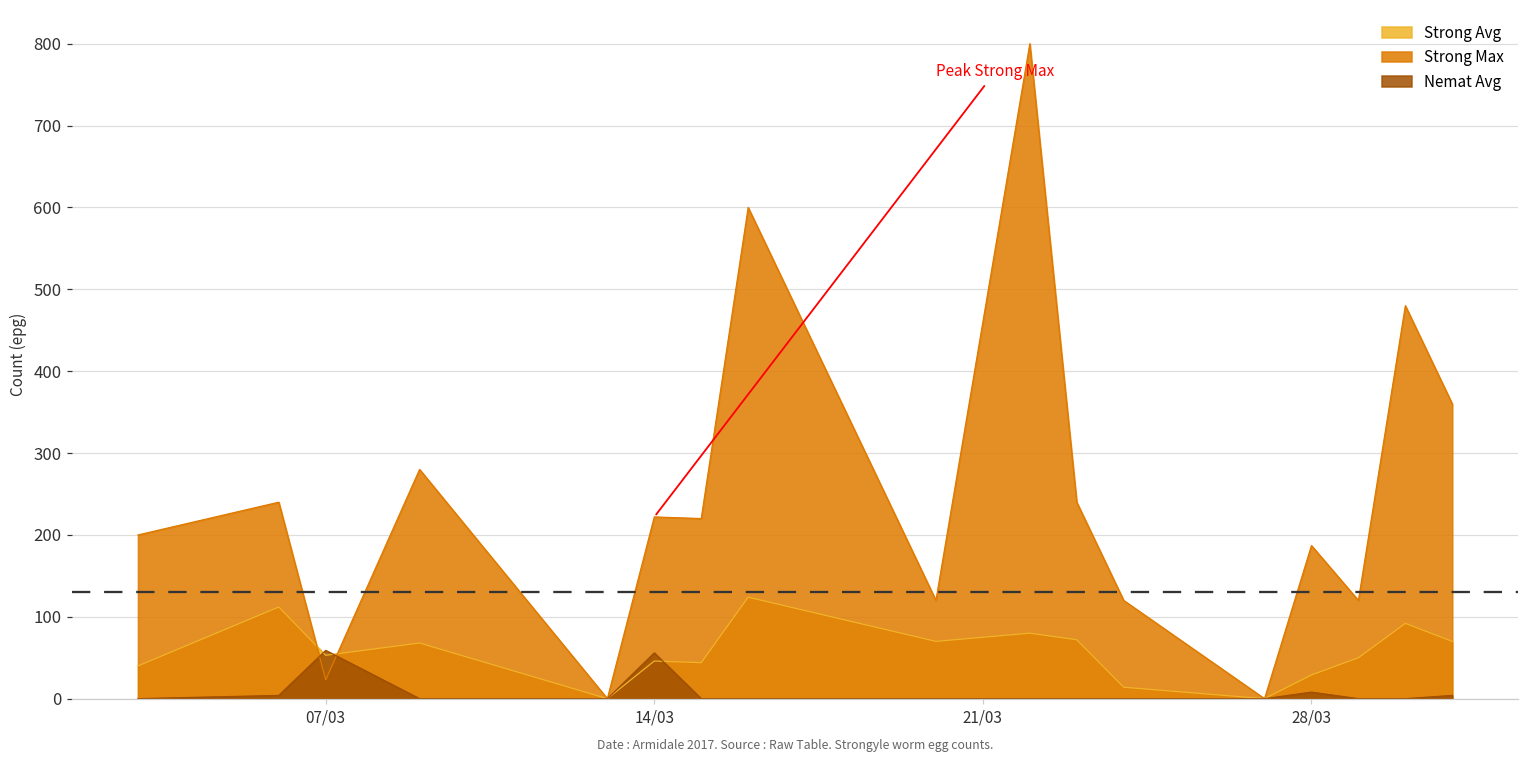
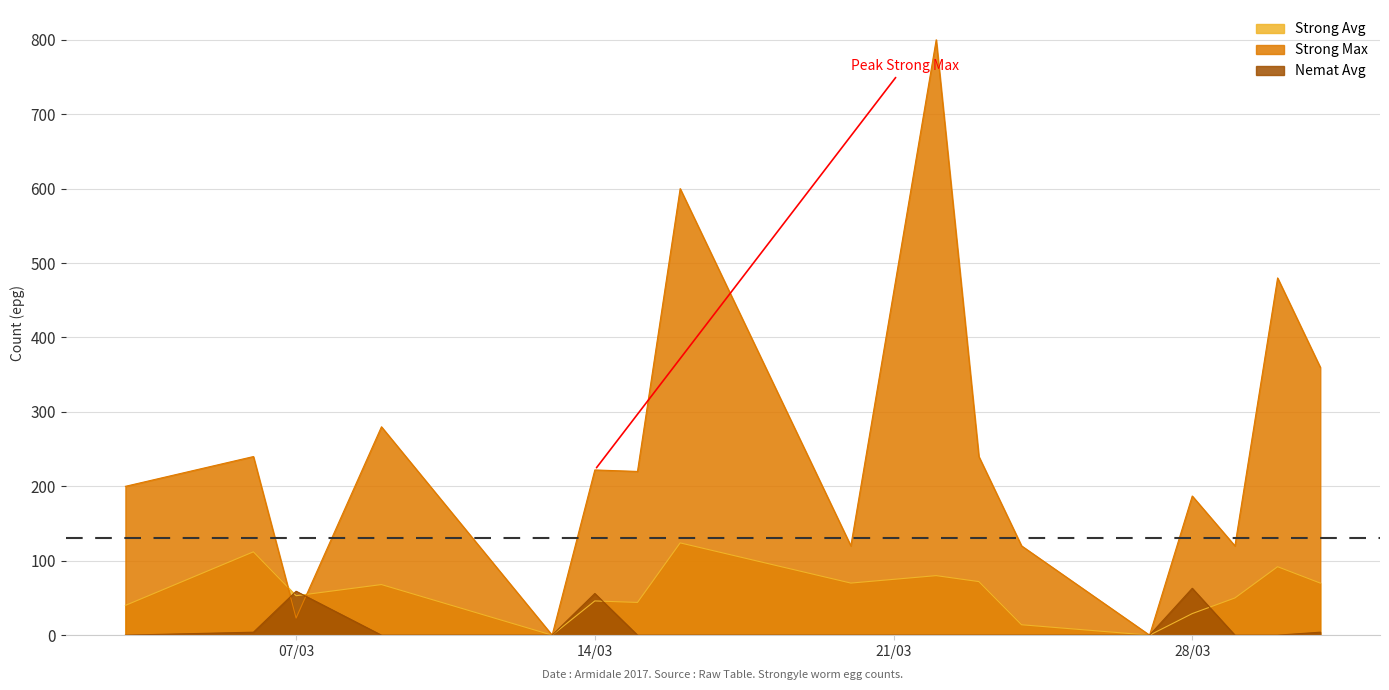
Nemat Avg, 28/03: 10 -> 60
